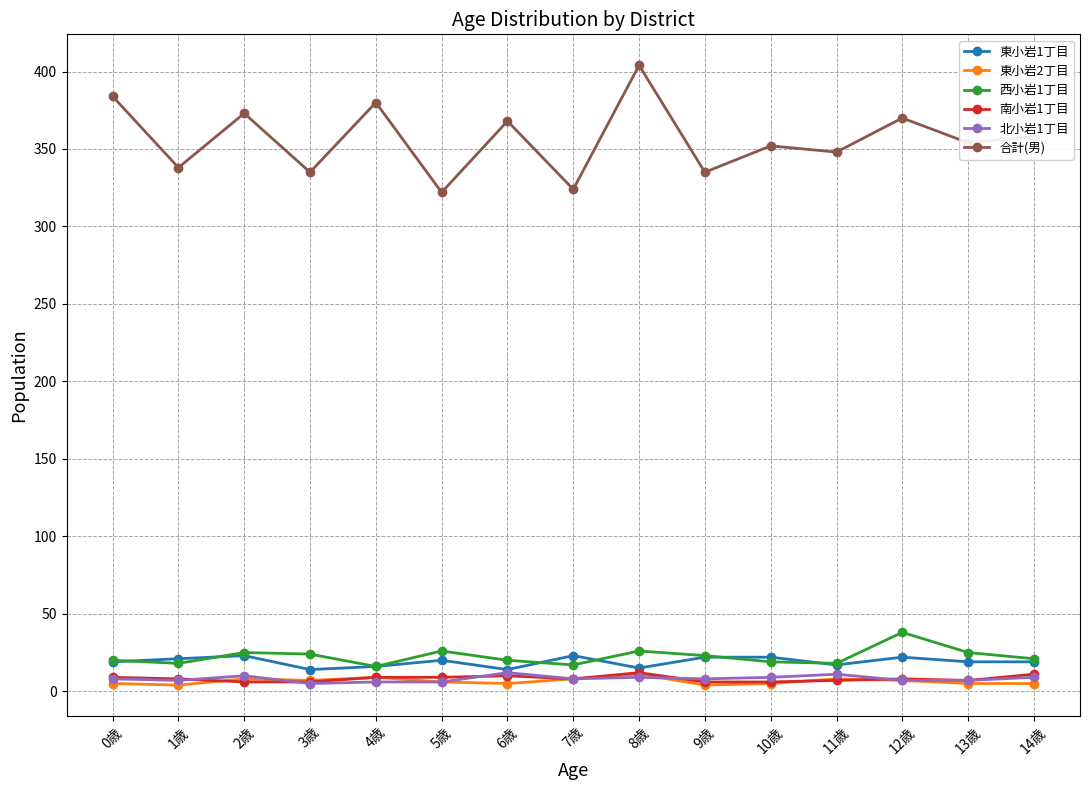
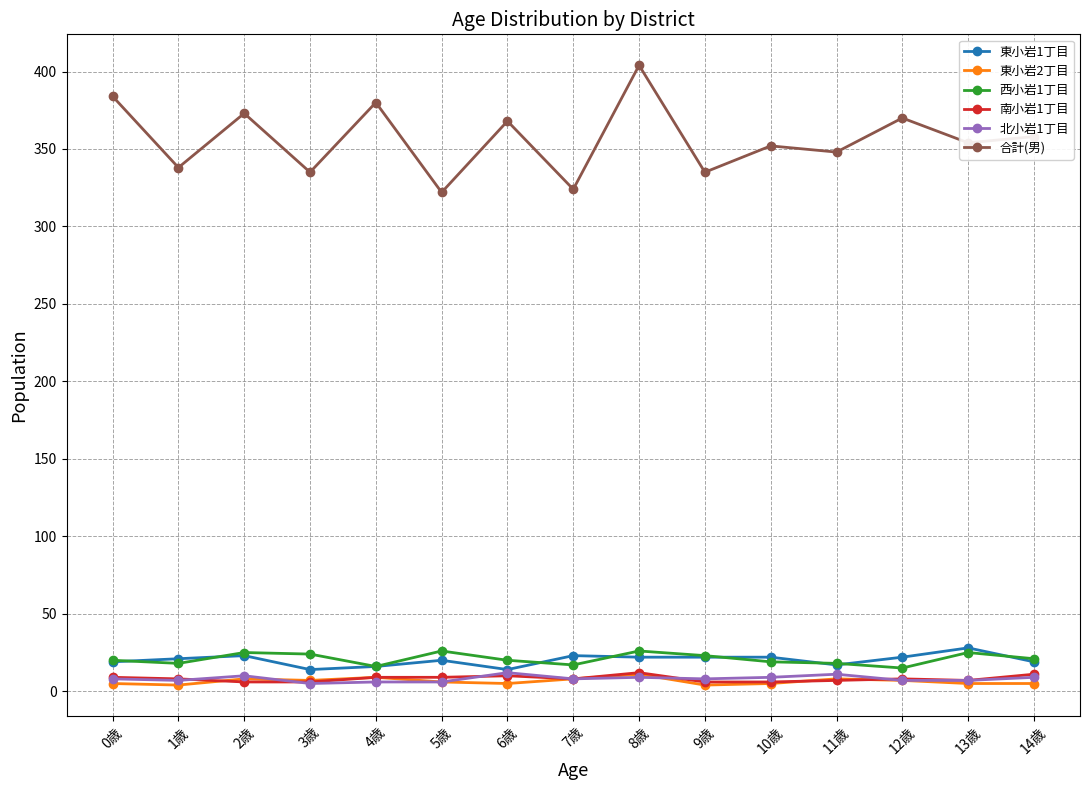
東小岩1丁目, 8歳: 15 -> 22
西小岩1丁目, 12歳: 38 -> 15
東小岩1丁目, 13歳: 19 -> 28
